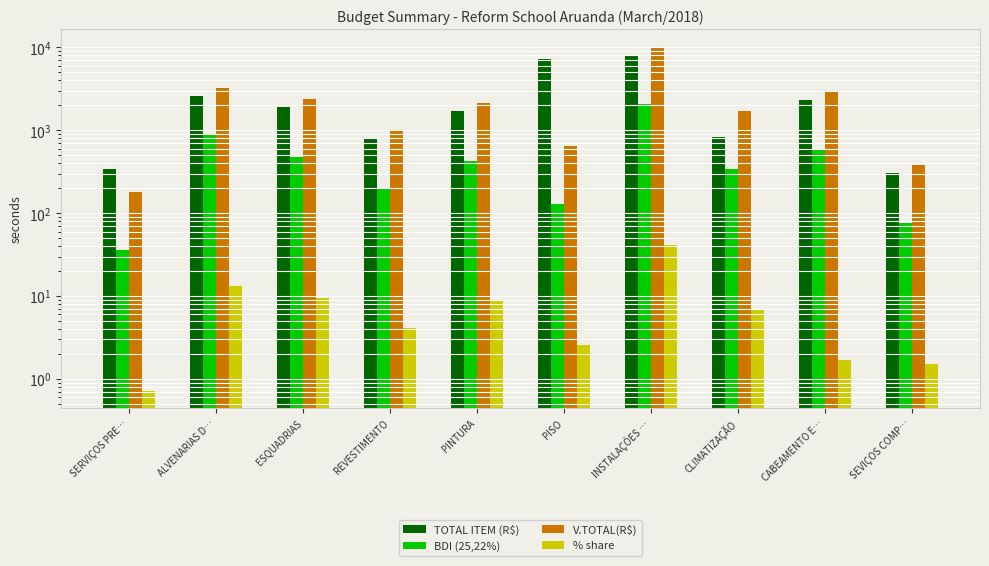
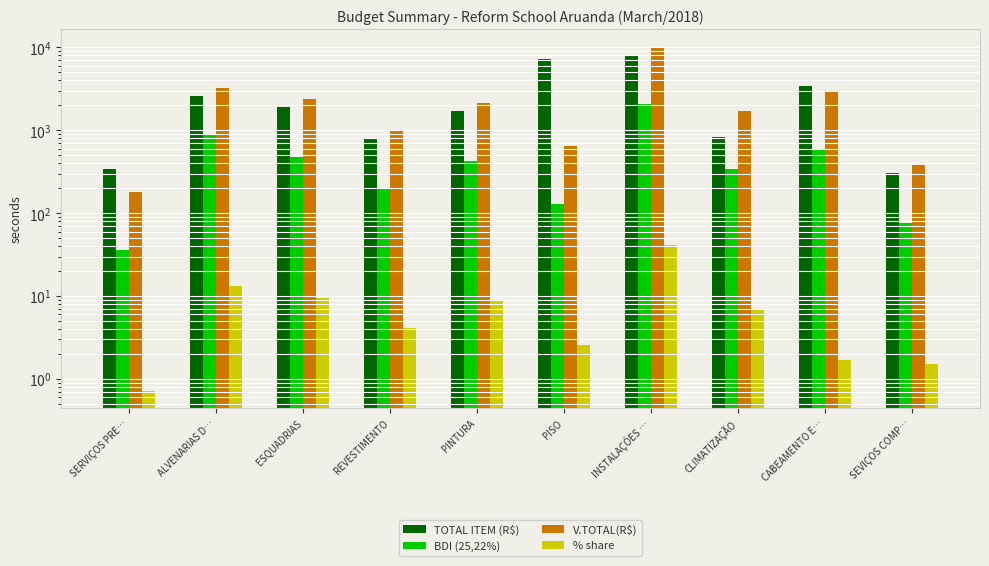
TOTAL ITEM (R$), CABEAMENTO E…: 2300 -> 3400
